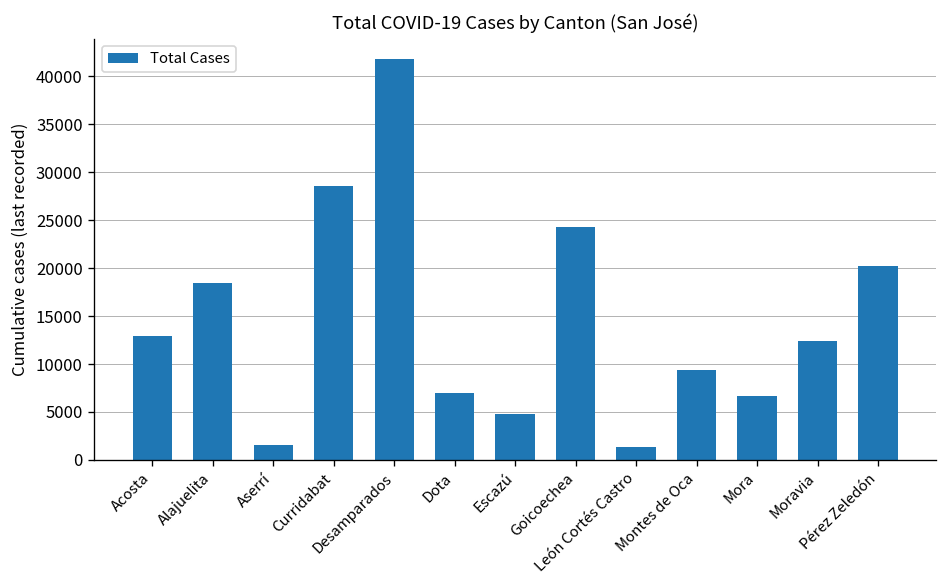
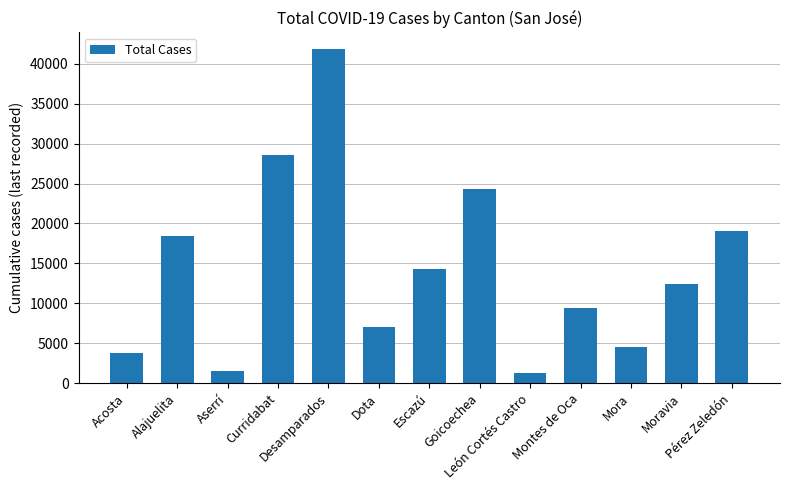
Acosta: 13000 -> 4000
Escazú: 5000 -> 14000
Mora: 7000 -> 5000
Pérez Zeledón: 20000 -> 19000
